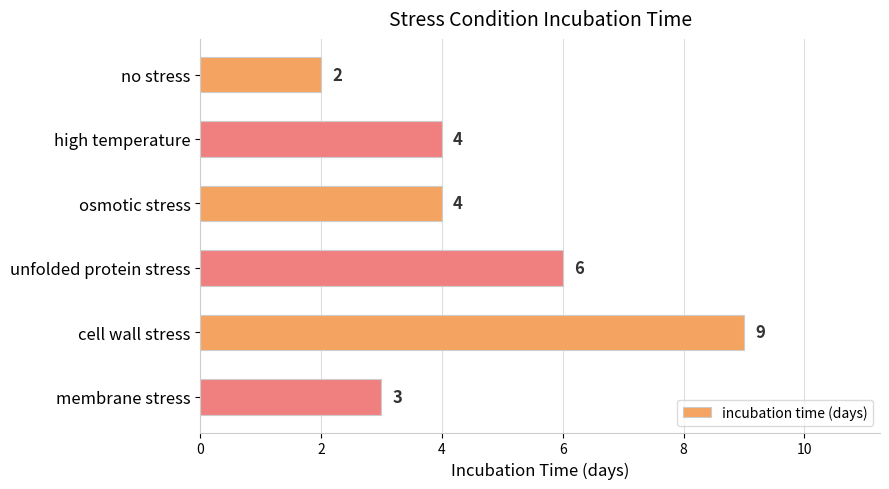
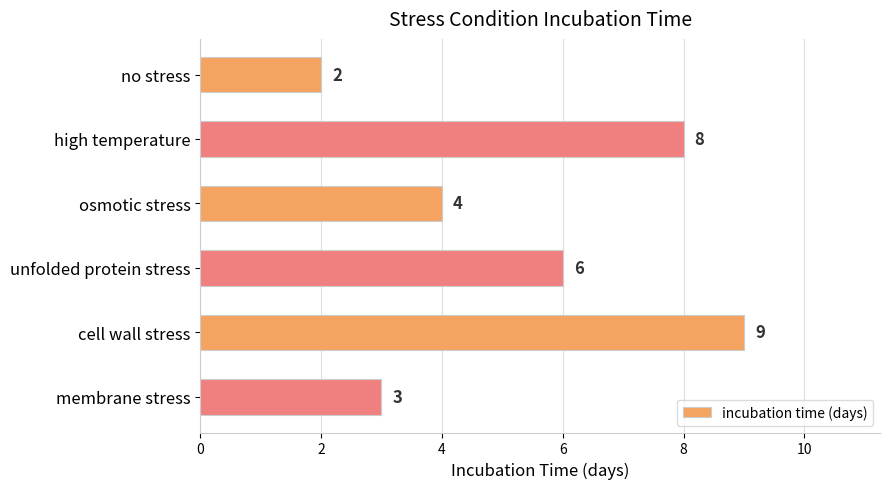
high temperature: 4 -> 8
